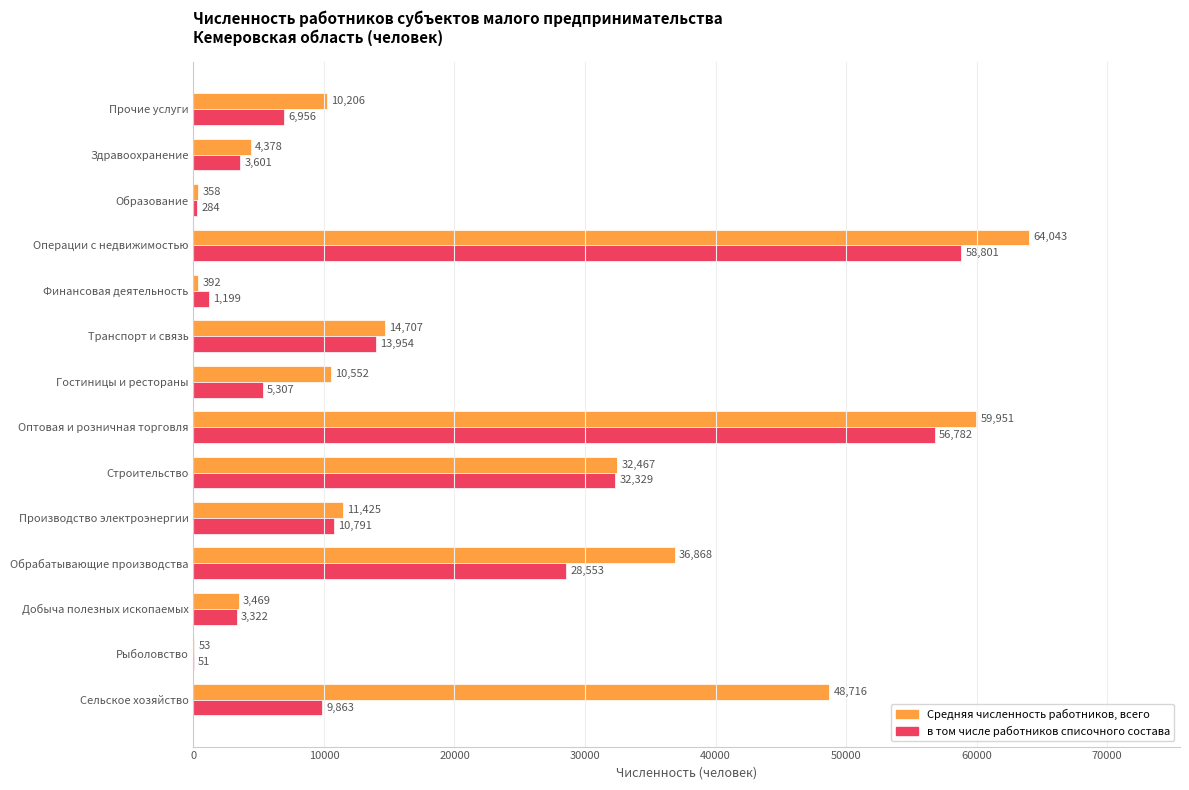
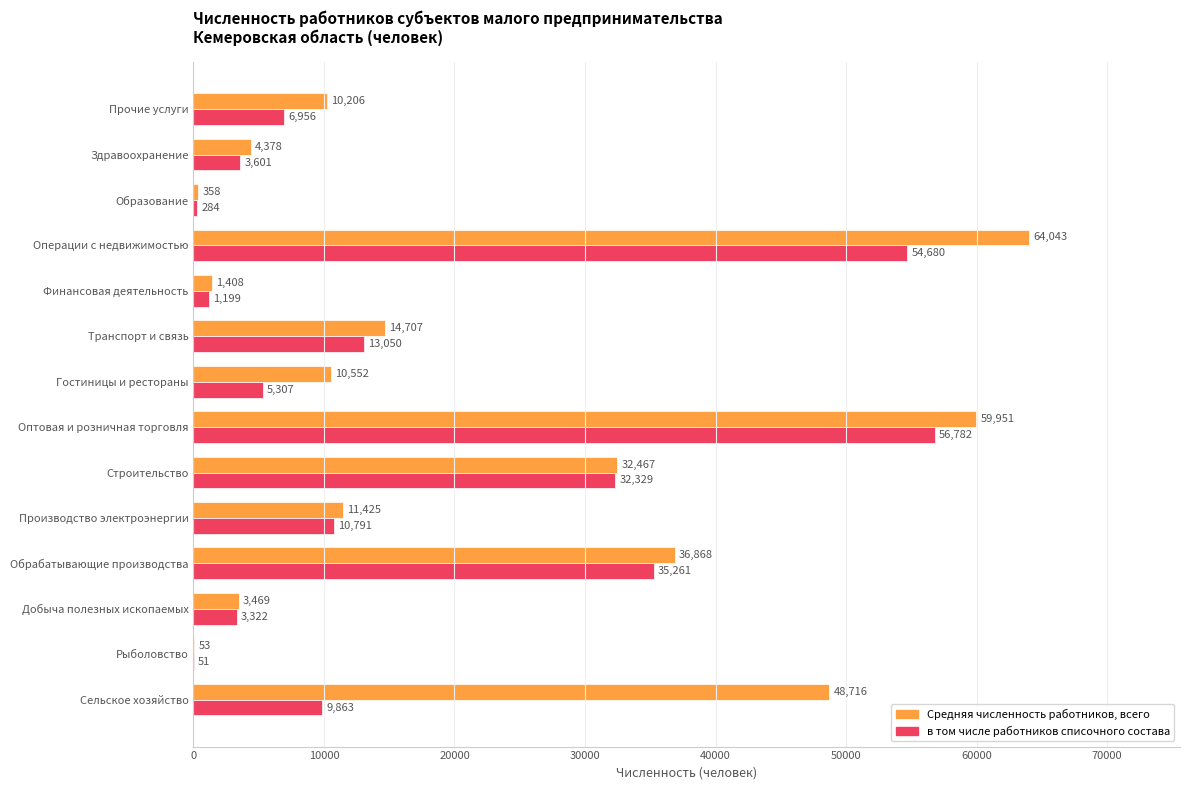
в том числе работников списочного состава, Операции с недвижимостью: 58,801 -> 54,680
Средняя численность работников, всего, Финансовая деятельность: 392 -> 1,408
в том числе работников списочного состава, Транспорт и связь: 13,954 -> 13,050
в том числе работников списочного состава, Обрабатывающие производства: 28,553 -> 35,261
